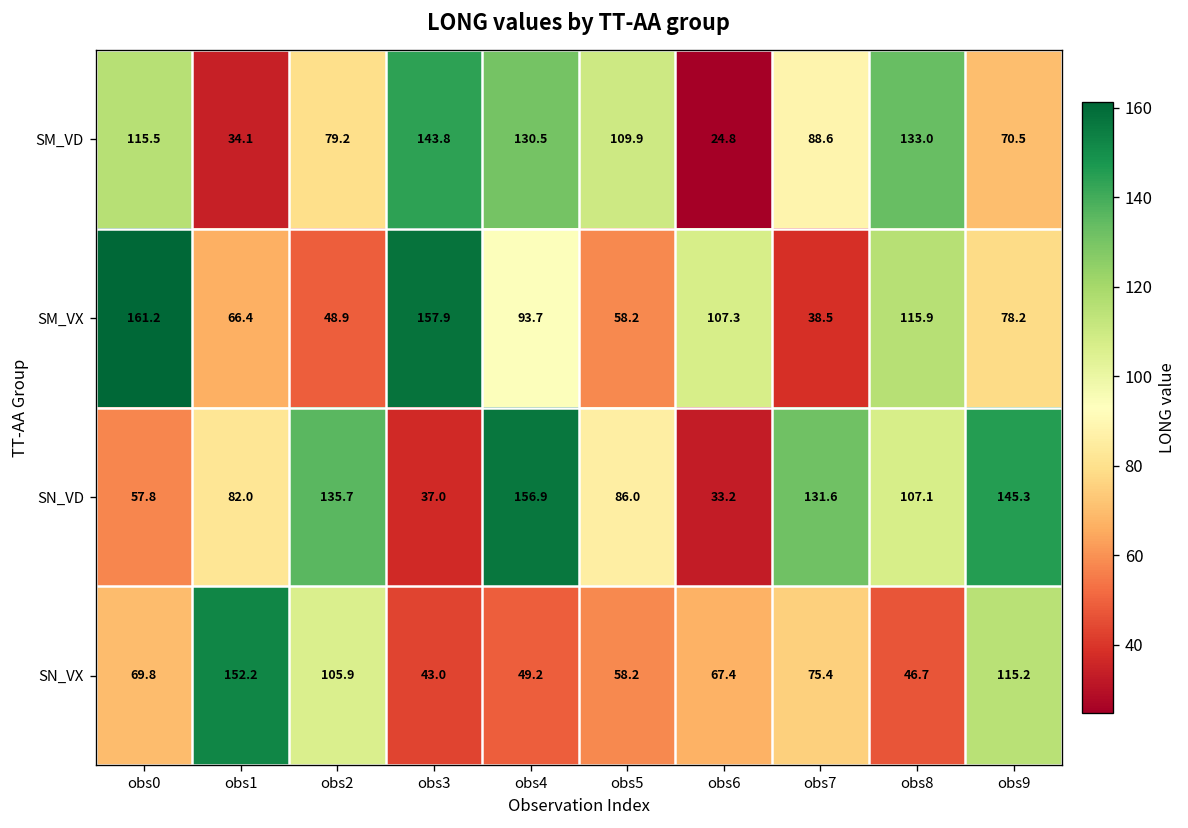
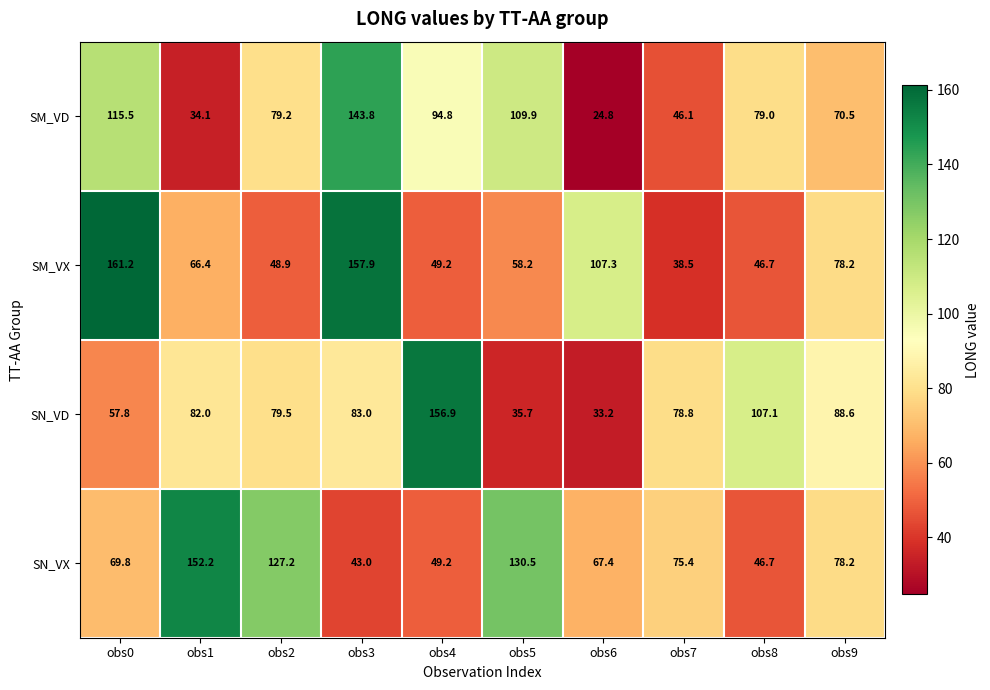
SM_VD, obs4: 130.5 -> 94.8
SM_VD, obs7: 88.6 -> 46.1
SM_VD, obs8: 133.0 -> 79.0
SM_VX, obs4: 93.7 -> 49.2
SM_VX, obs8: 115.9 -> 46.7
SN_VD, obs2: 135.7 -> 79.5
SN_VD, obs3: 37.0 -> 83.0
SN_VD, obs5: 86.0 -> 35.7
SN_VD, obs7: 131.6 -> 78.8
SN_VD, obs9: 145.3 -> 88.6
SN_VX, obs2: 105.9 -> 127.2
SN_VX, obs5: 58.2 -> 130.5
SN_VX, obs9: 115.2 -> 78.2
